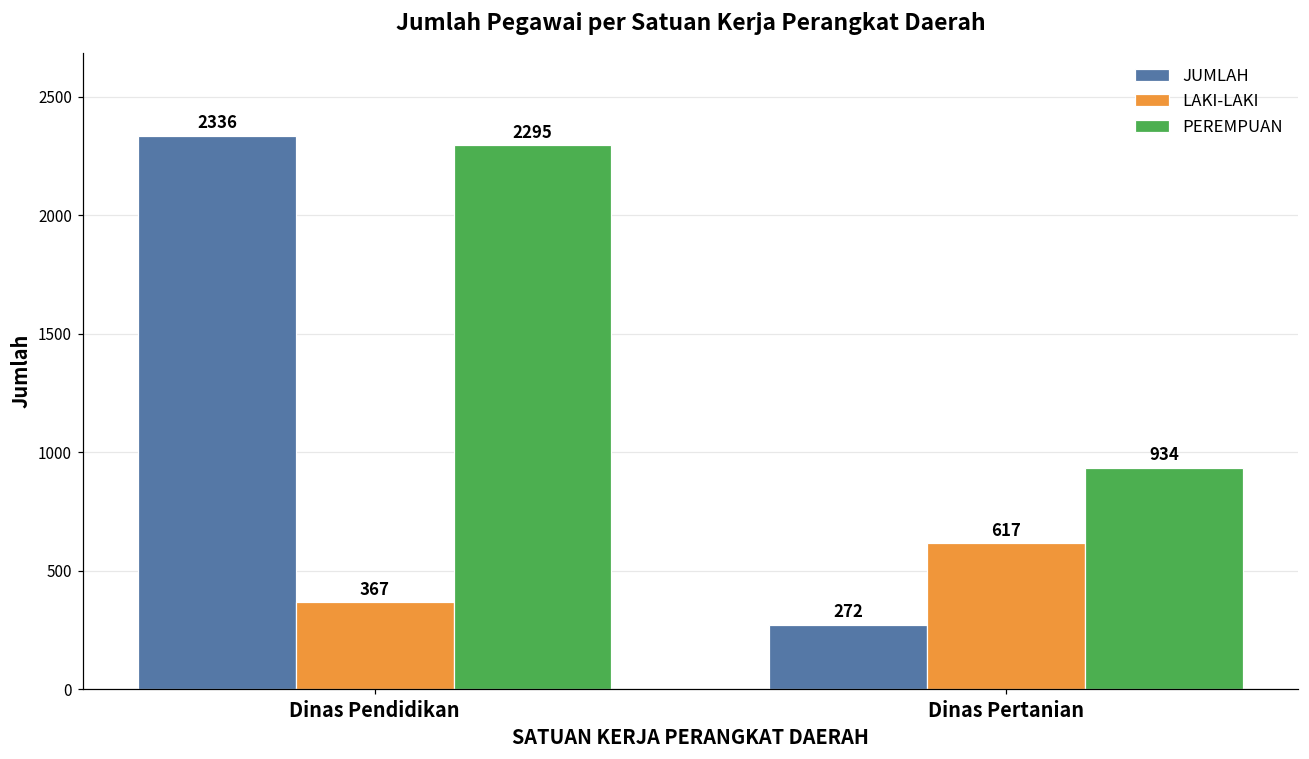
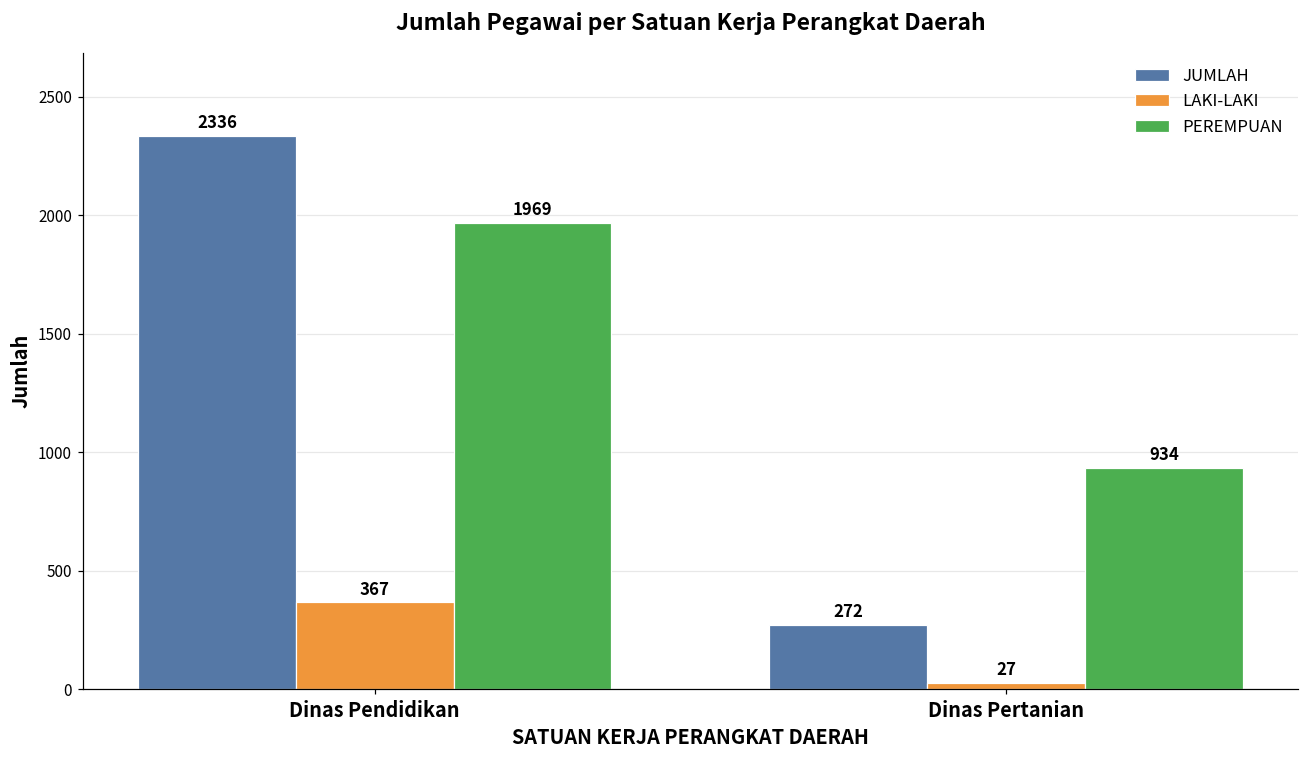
PEREMPUAN, Dinas Pendidikan: 2295 -> 1969
LAKI-LAKI, Dinas Pertanian: 617 -> 27
